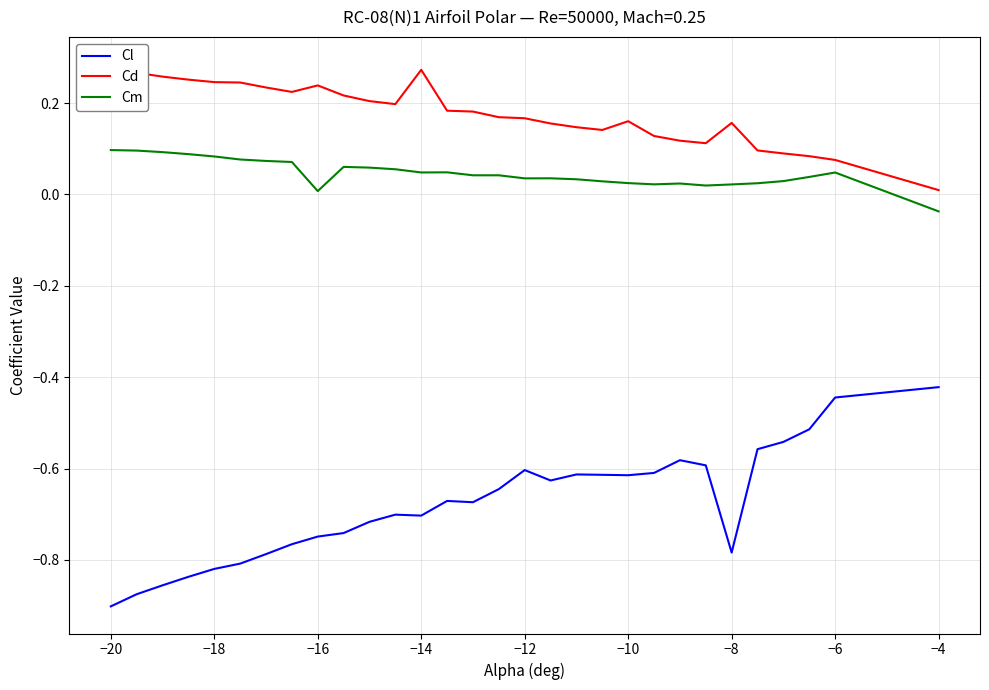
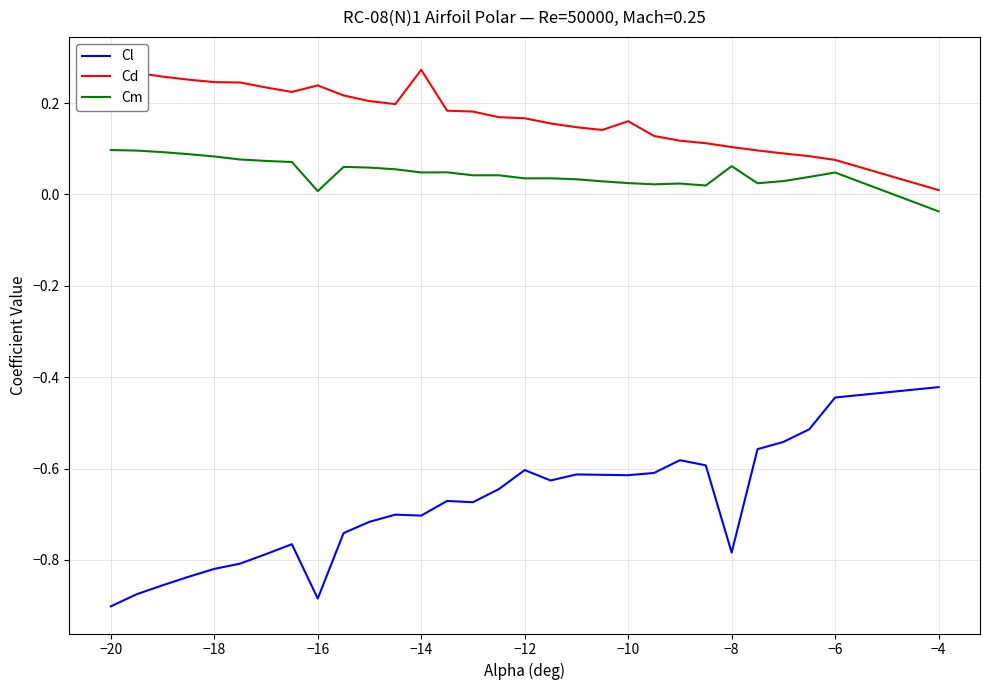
Cl, −16: -0.75 -> -0.88
Cd, −8: 0.16 -> 0.10
Cm, −8: 0.02 -> 0.06
